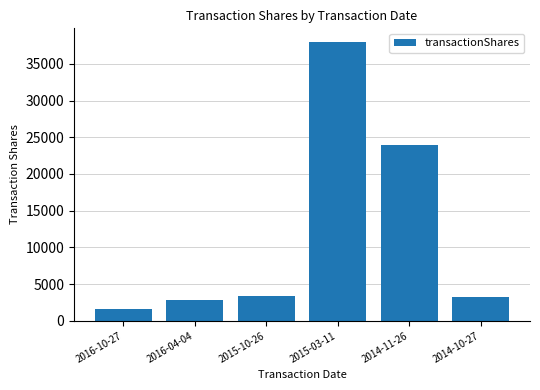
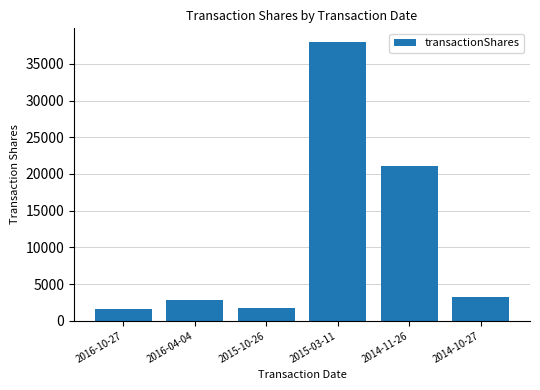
2015-10-26: 3000 -> 2000
2014-11-26: 24000 -> 21000
